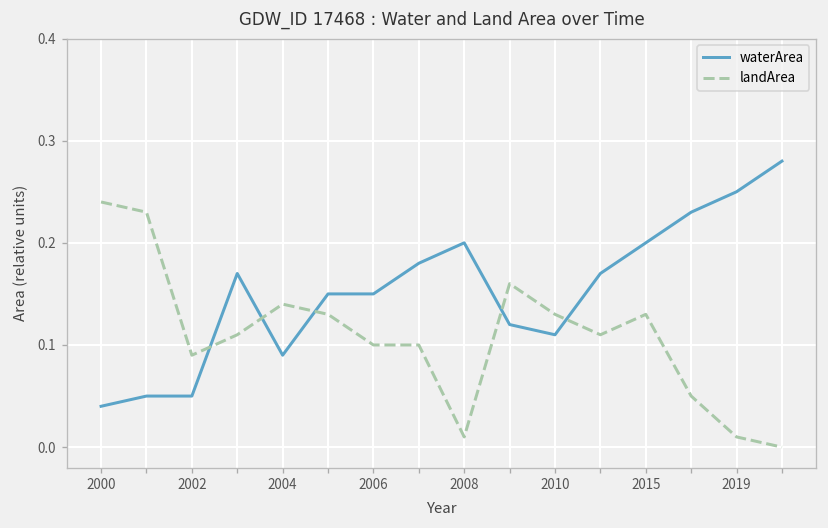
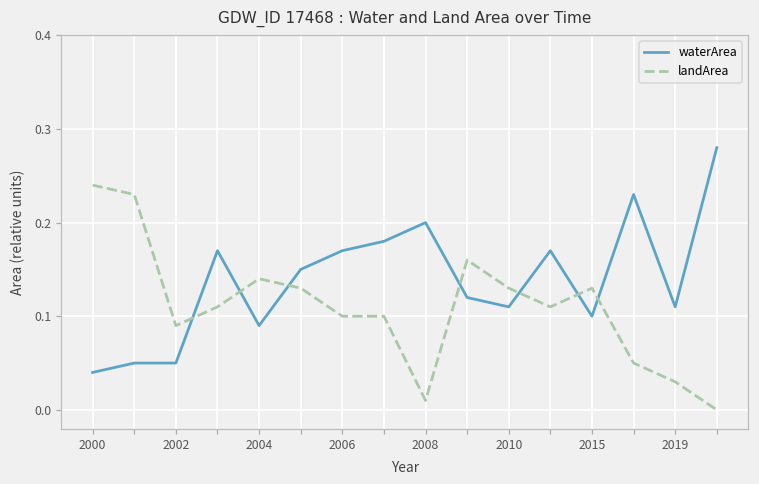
waterArea, 2006: 0.15 -> 0.17
waterArea, 2015: 0.2 -> 0.1
waterArea, 2019: 0.25 -> 0.11
landArea, 2019: 0.01 -> 0.03
